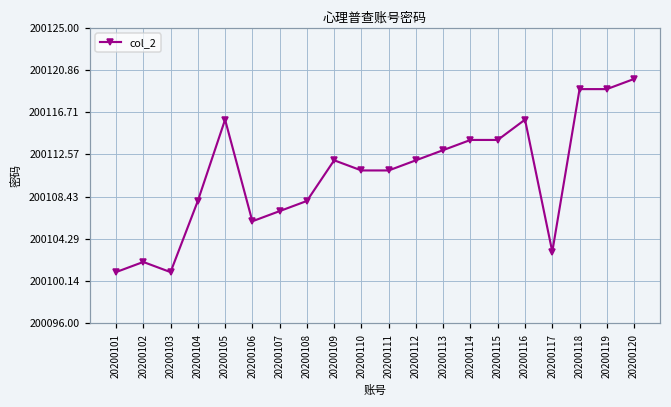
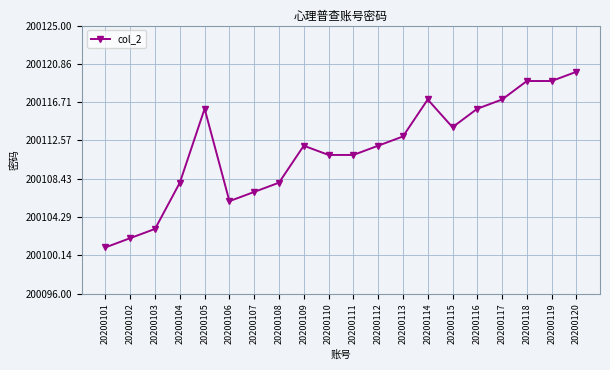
20200103: 200101 -> 200103
20200114: 200114 -> 200117
20200117: 200103 -> 200117
